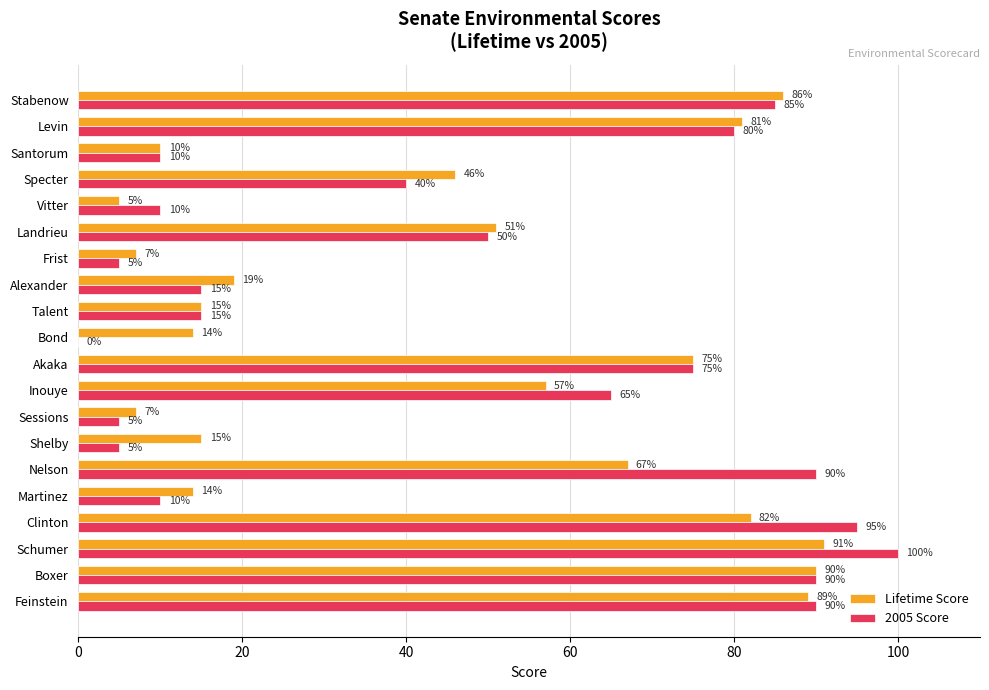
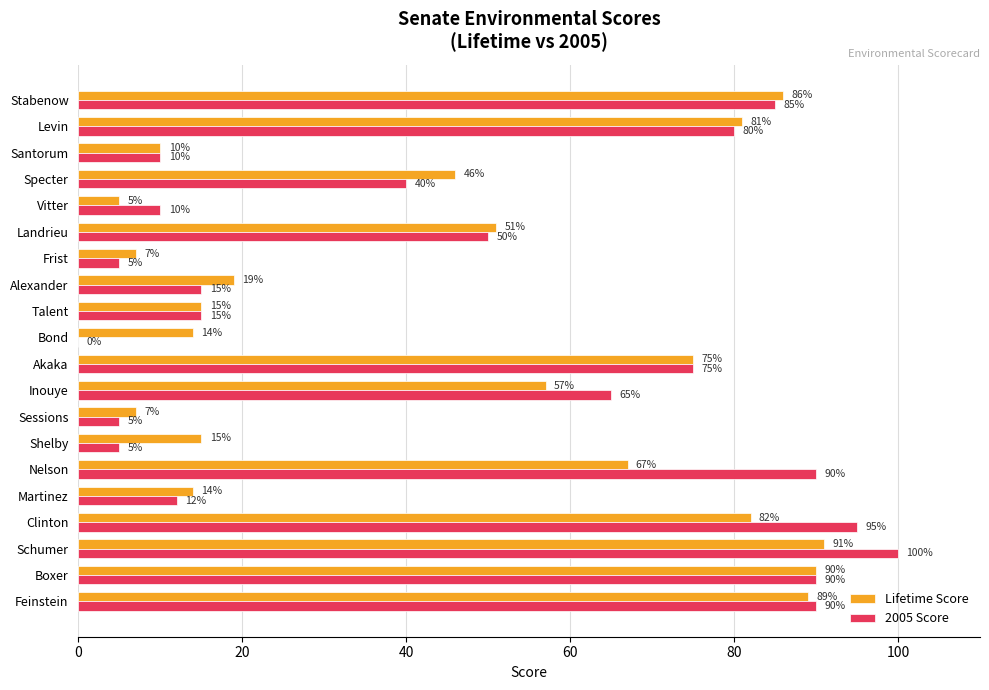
2005 Score, Martinez: 10% -> 12%
